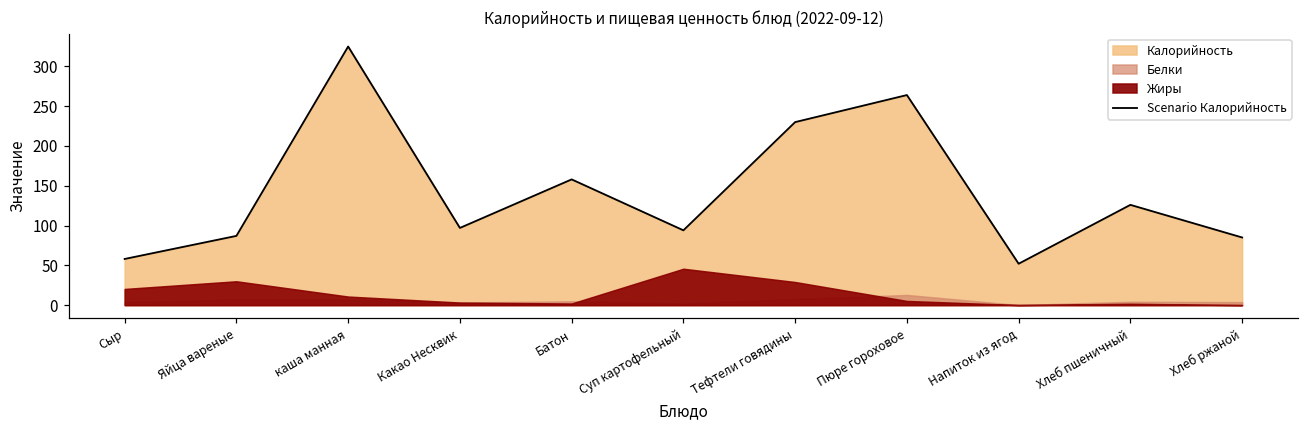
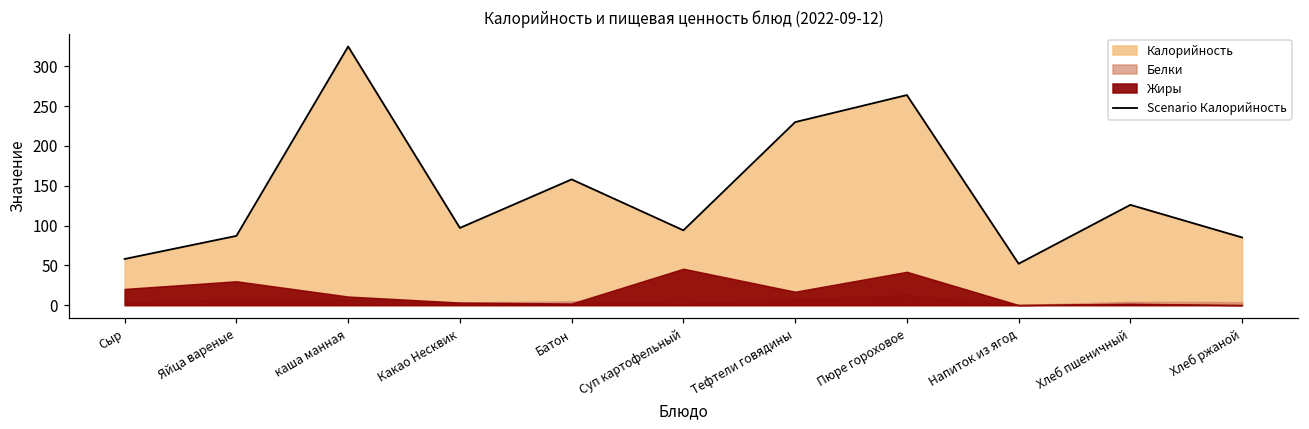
Жиры, Тефтели говядины: 30 -> 20
Жиры, Пюре гороховое: 10 -> 40
